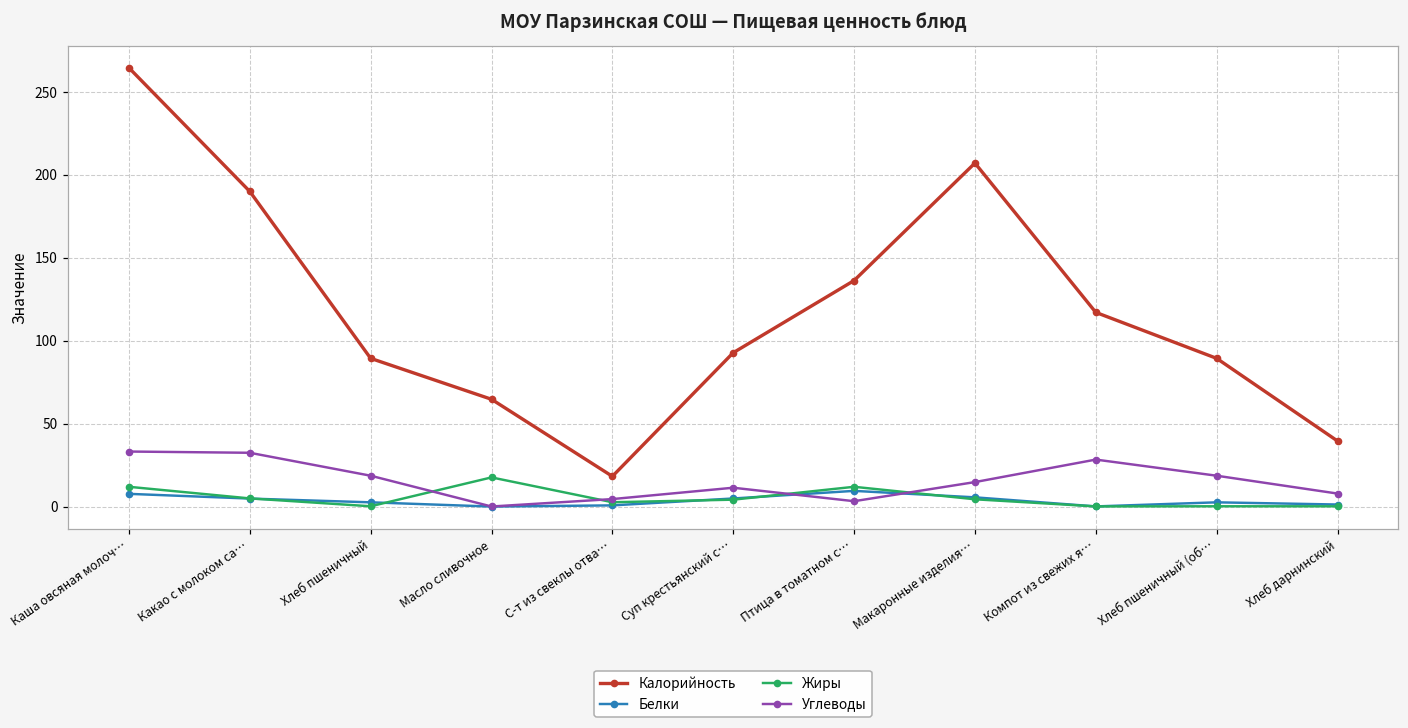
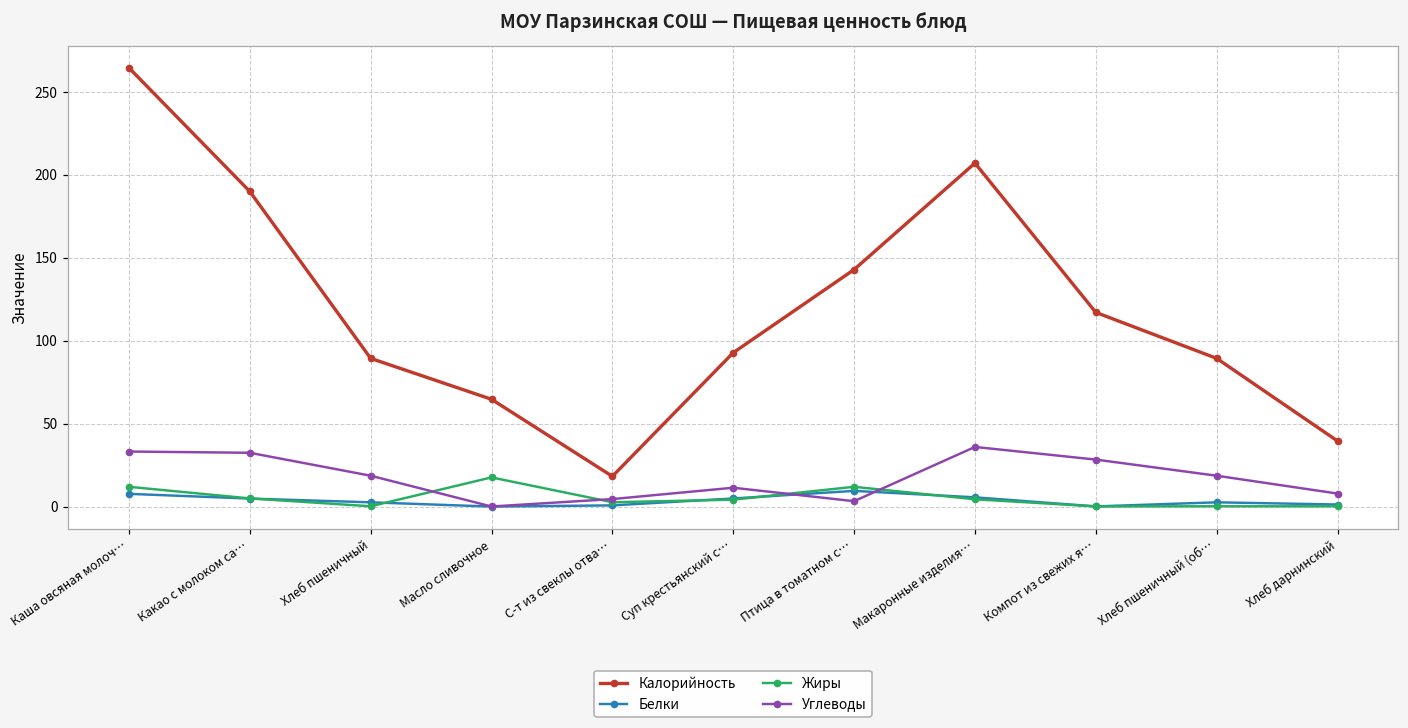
Калорийность, Птица в томатном с…: 136 -> 143
Углеводы, Макаронные изделия…: 15 -> 36
